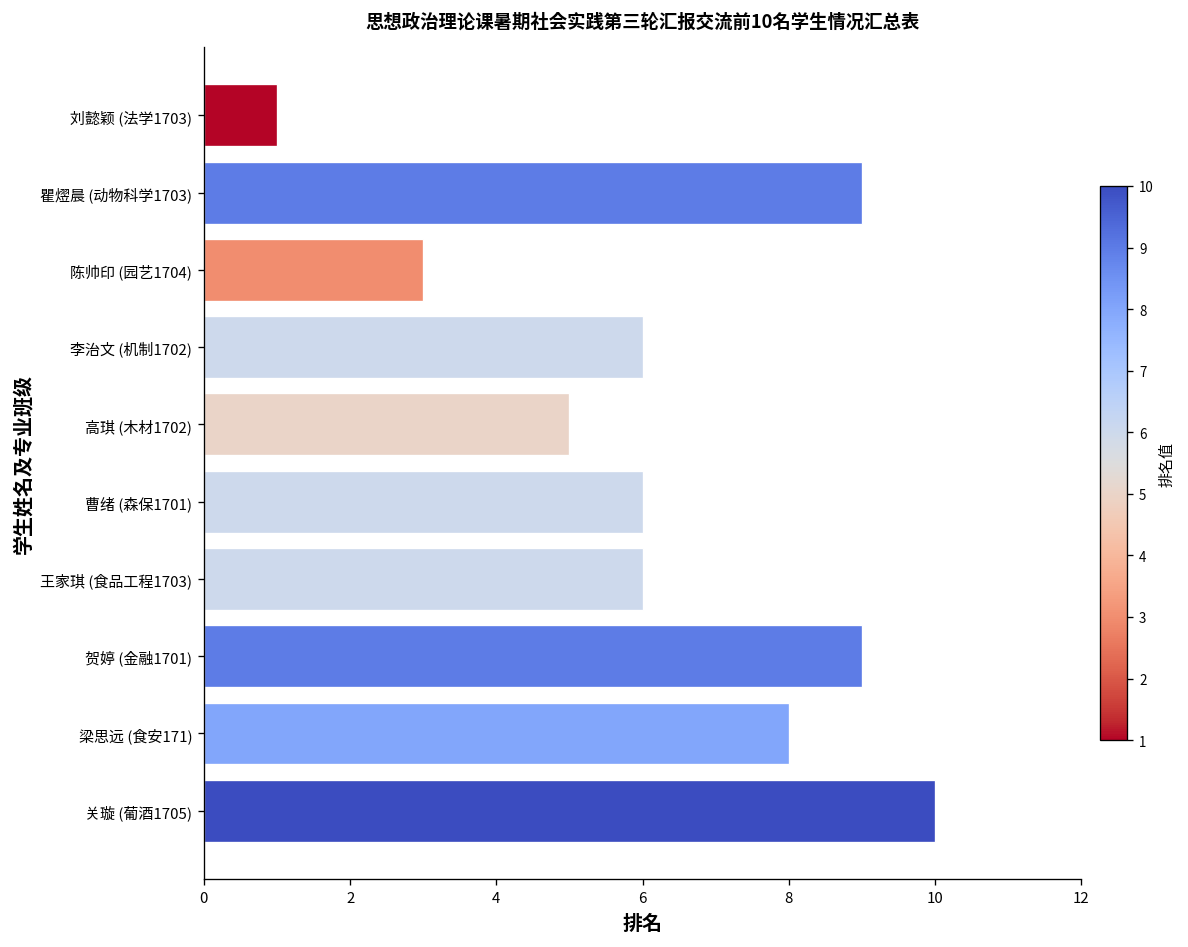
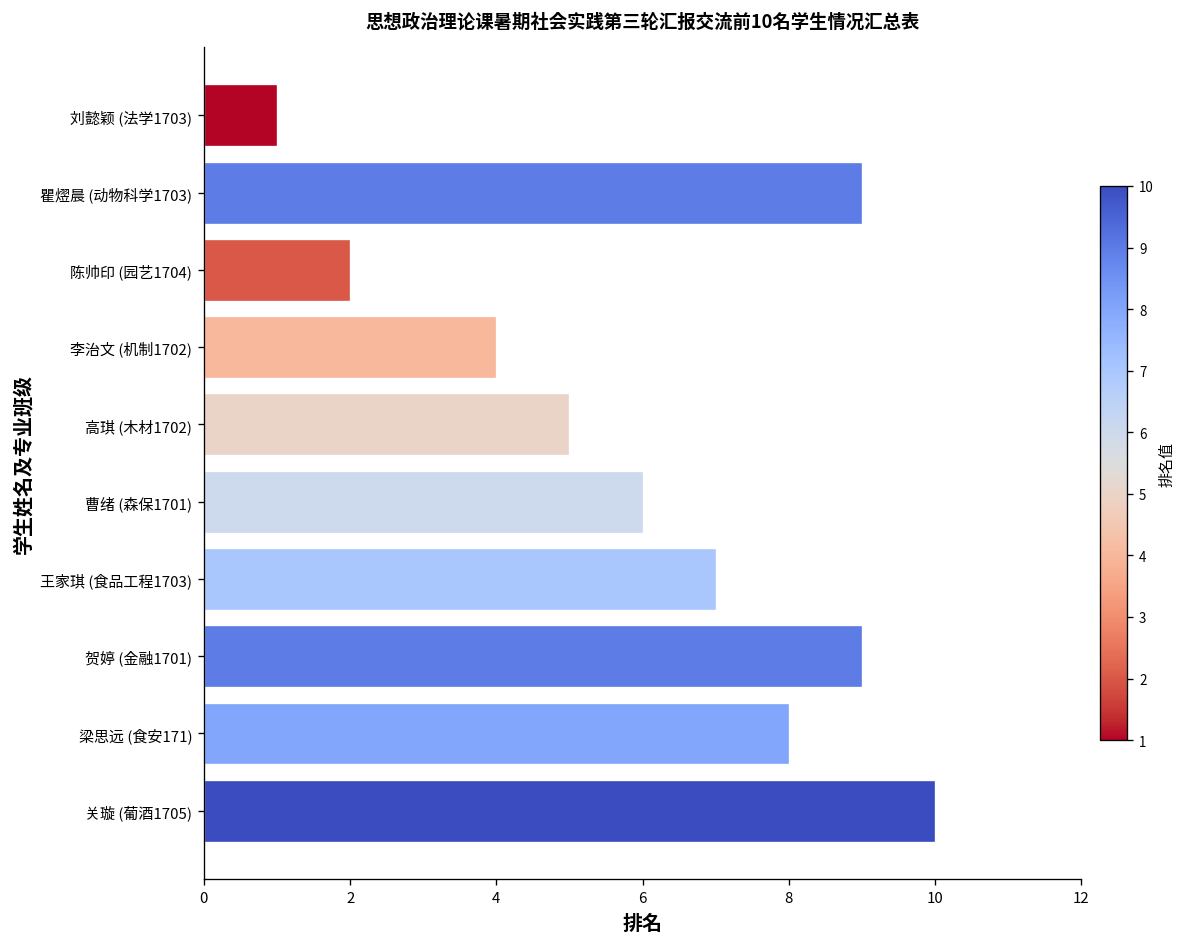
陈帅印 (园艺1704): 3 -> 2
李治文 (机制1702): 6 -> 4
王家琪 (食品工程1703): 6 -> 7
